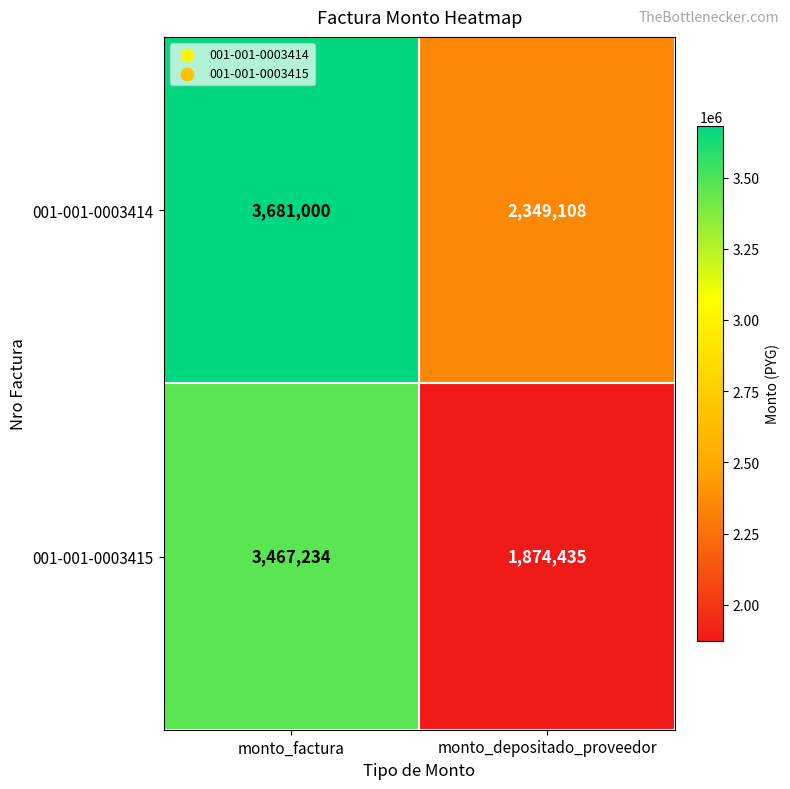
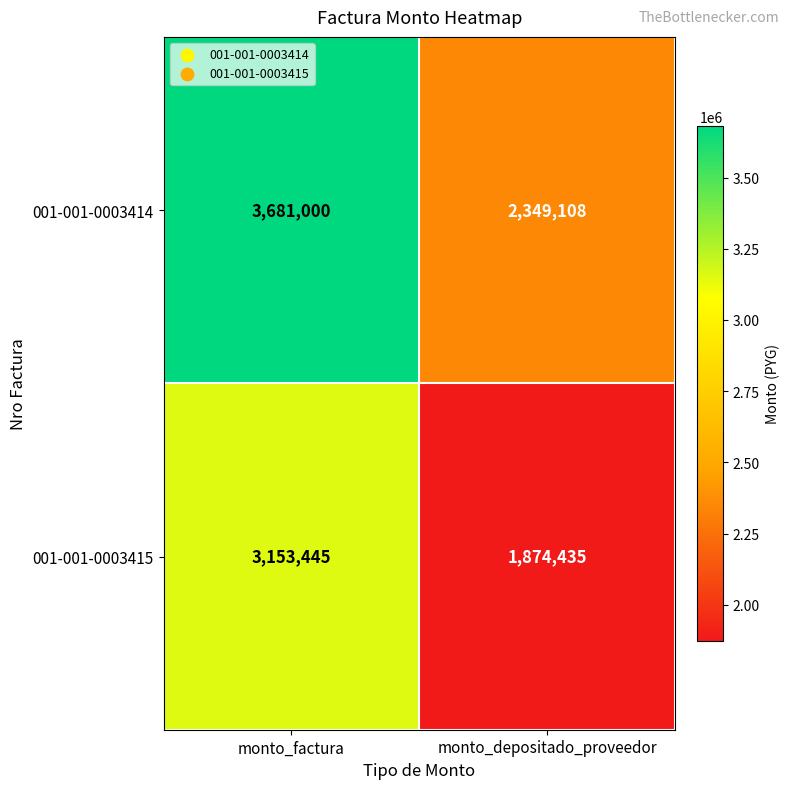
001-001-0003415, monto_factura: 3,467,234 -> 3,153,445
